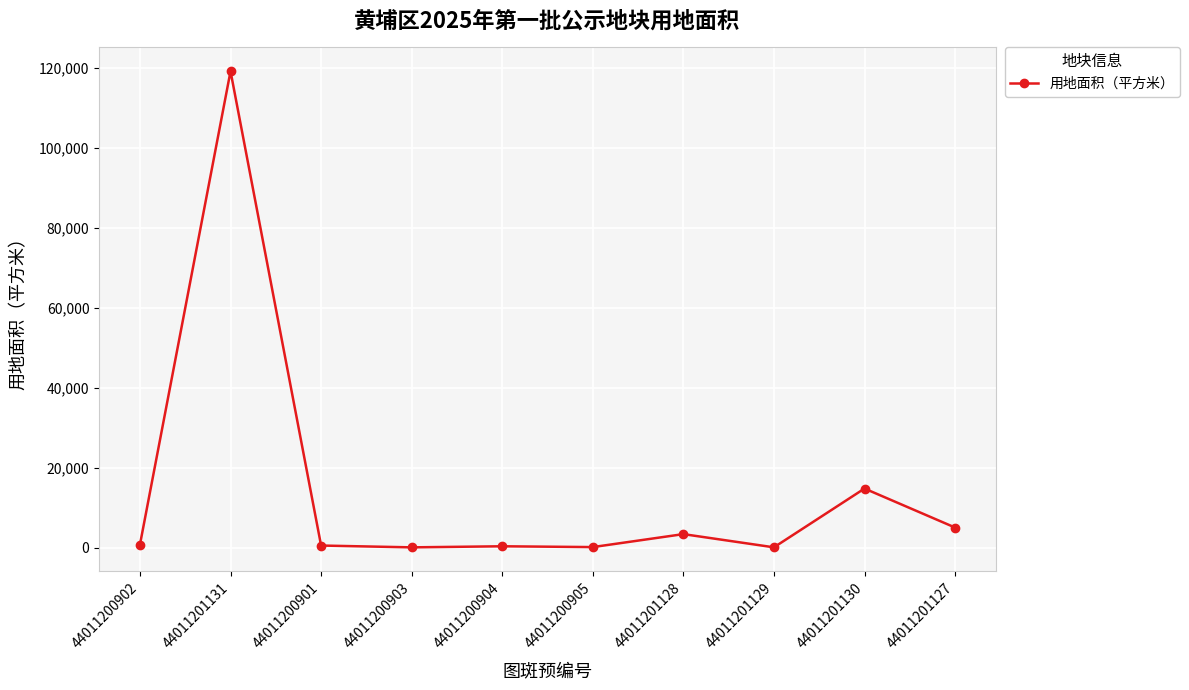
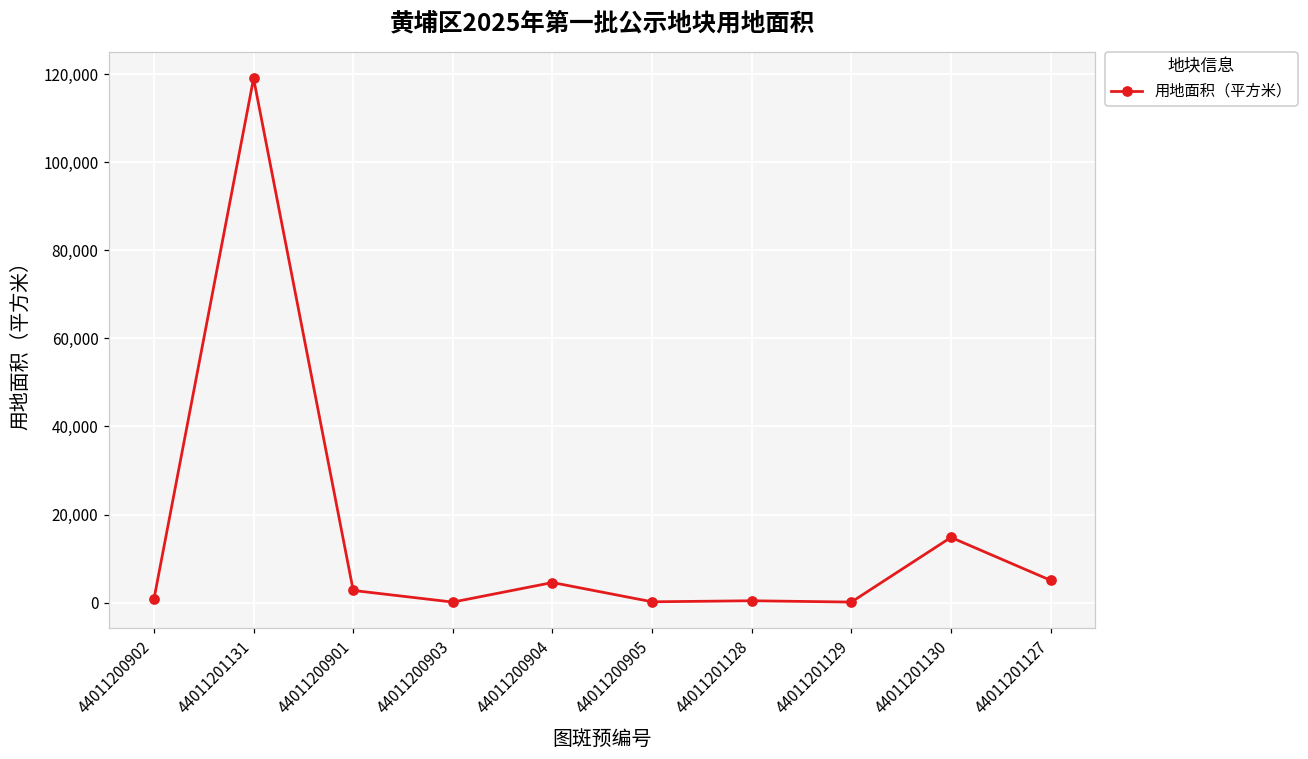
44011200901: 1,000 -> 3,000
44011200904: 0 -> 5,000
44011201128: 3,000 -> 0
